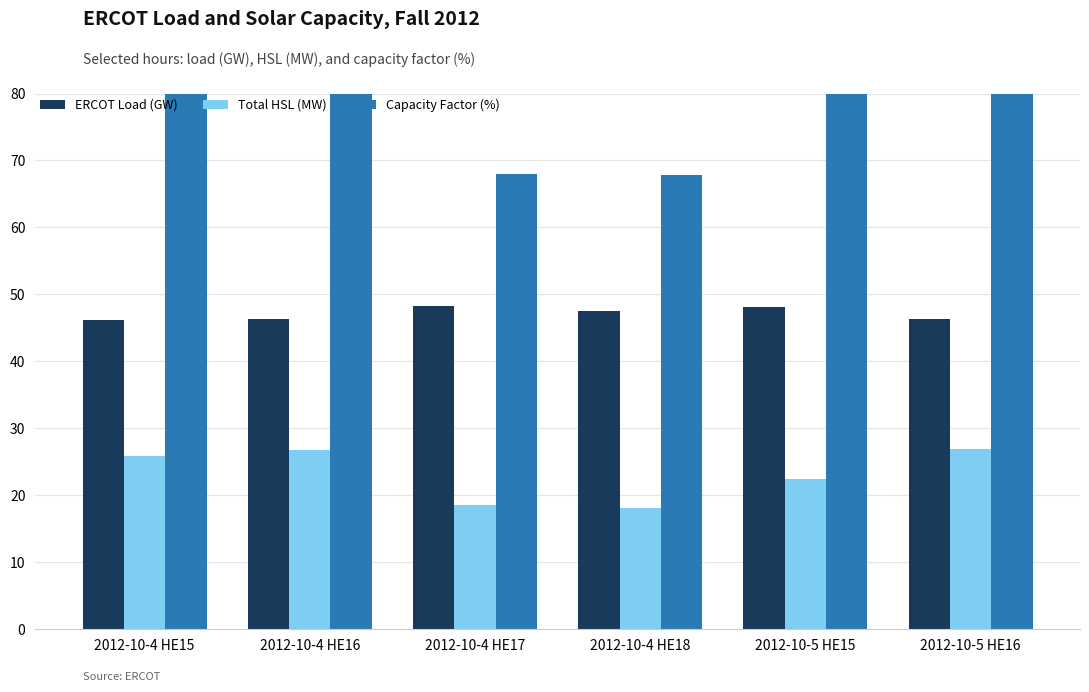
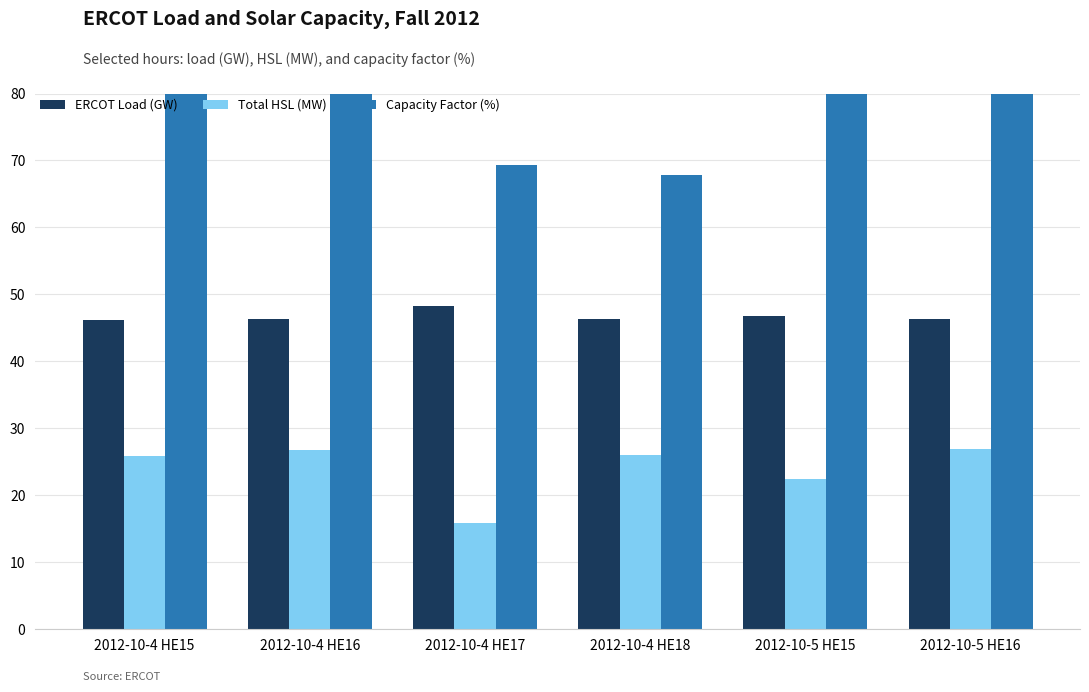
Total HSL (MW), 2012-10-4 HE17: 19 -> 16
Capacity Factor (%), 2012-10-4 HE17: 68 -> 69
ERCOT Load (GW), 2012-10-4 HE18: 48 -> 46
Total HSL (MW), 2012-10-4 HE18: 18 -> 26
ERCOT Load (GW), 2012-10-5 HE15: 48 -> 47
